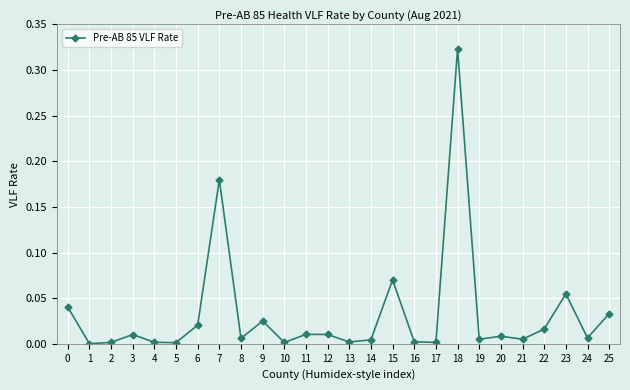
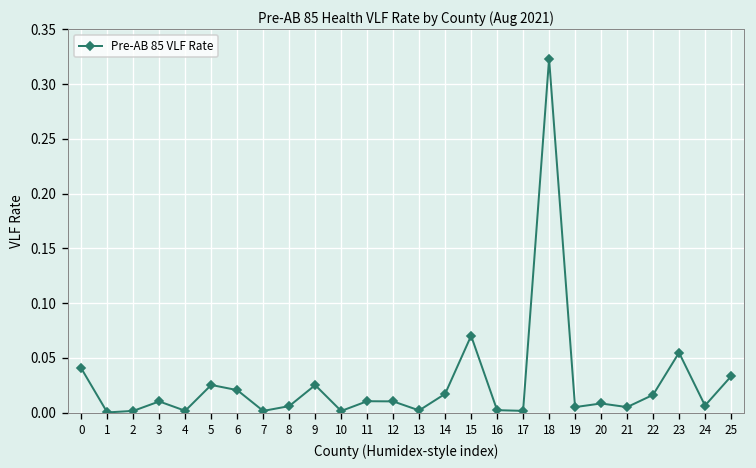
5: 0.00 -> 0.03
7: 0.18 -> 0.00
14: 0.00 -> 0.02
